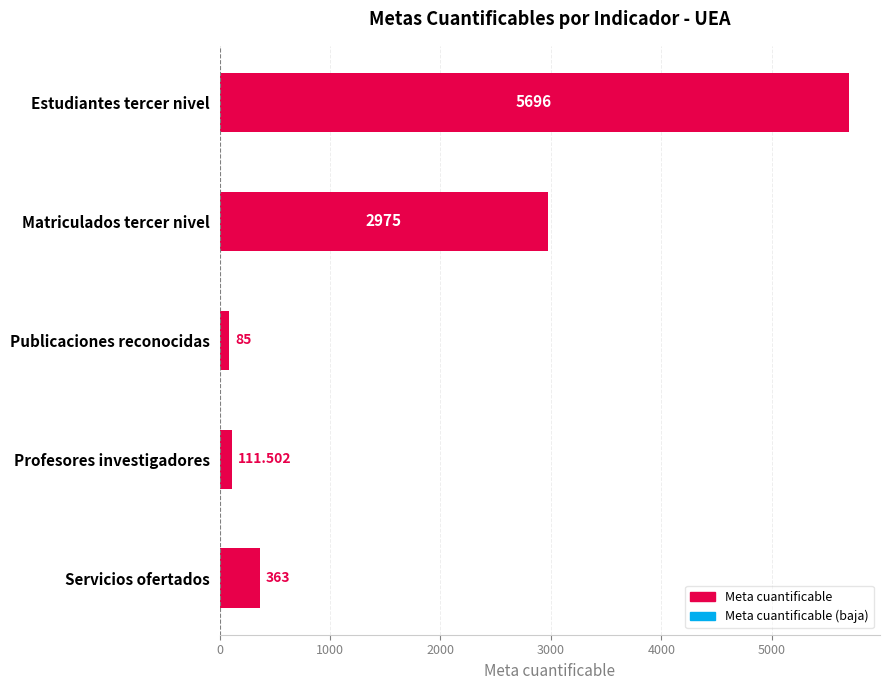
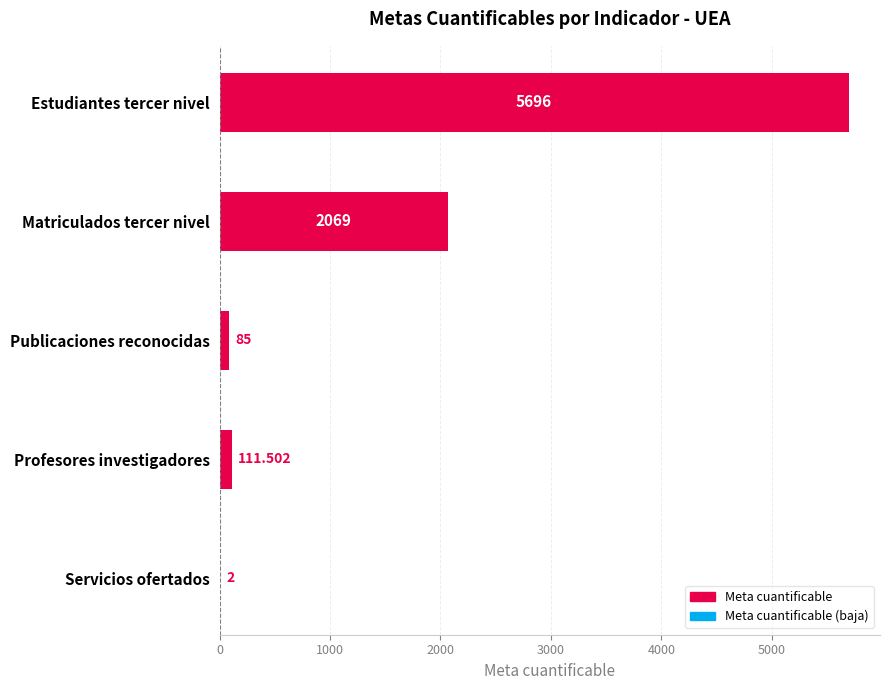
Matriculados tercer nivel: 2975 -> 2069
Servicios ofertados: 363 -> 2
